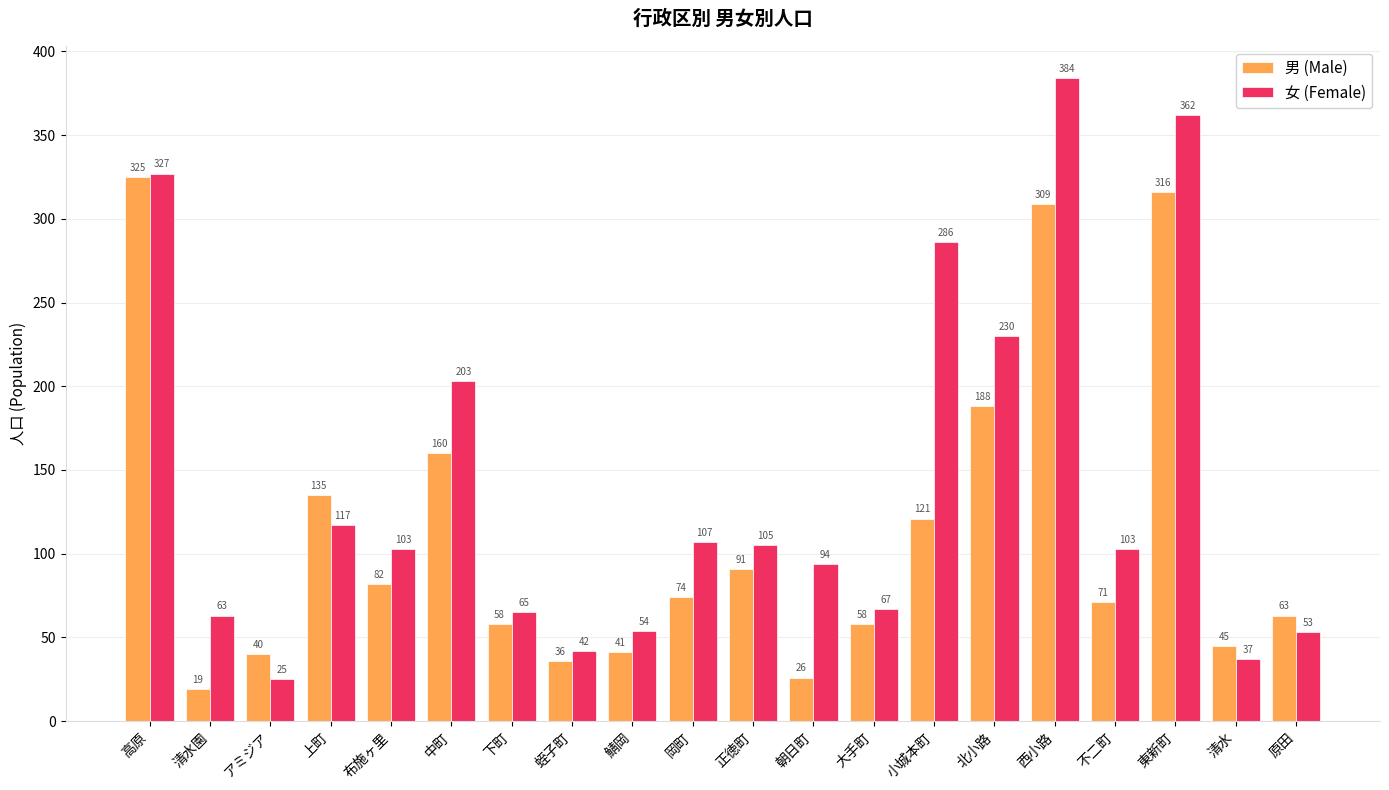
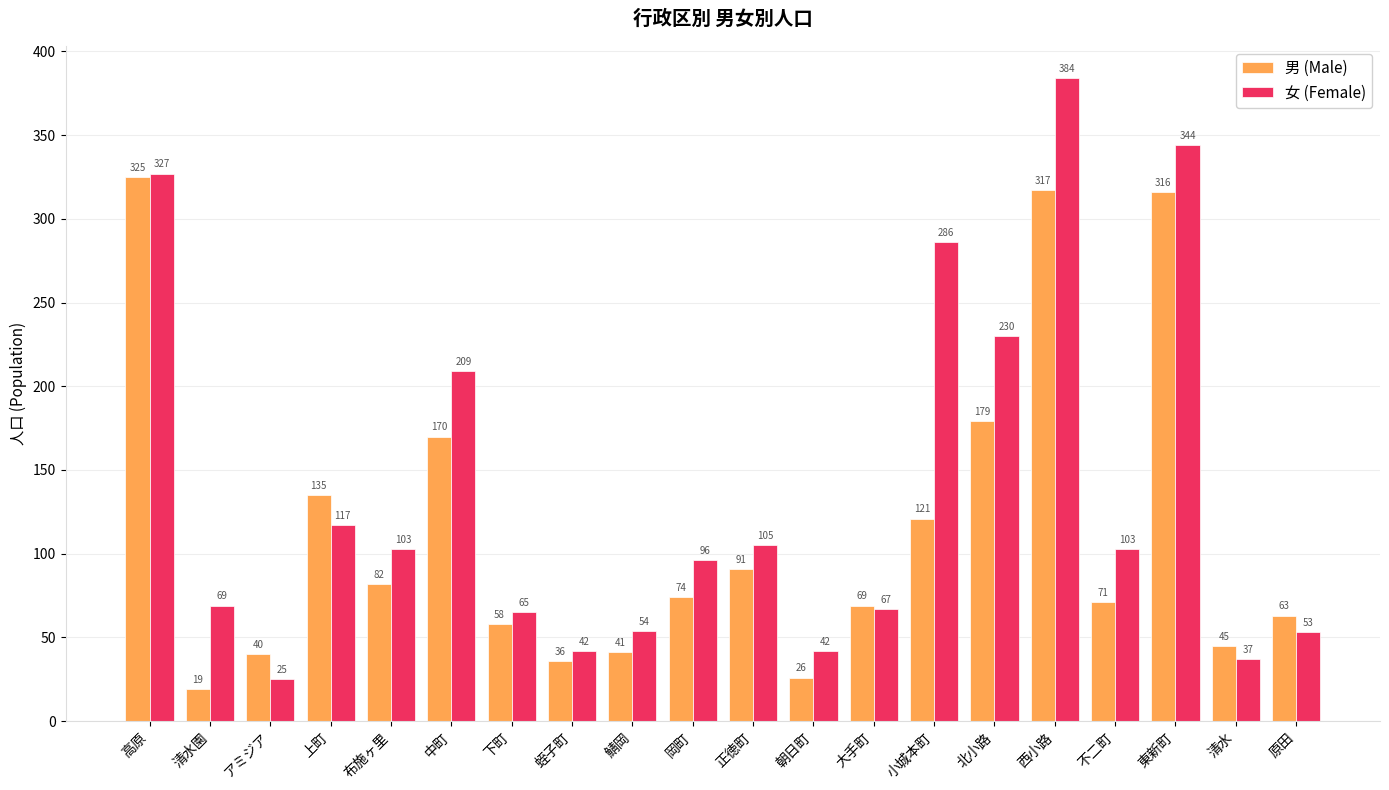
女 (Female), 清水園: 63 -> 69
男 (Male), 中町: 160 -> 170
女 (Female), 中町: 203 -> 209
女 (Female), 岡町: 107 -> 96
女 (Female), 朝日町: 94 -> 42
男 (Male), 大手町: 58 -> 69
男 (Male), 北小路: 188 -> 179
男 (Male), 西小路: 309 -> 317
女 (Female), 東新町: 362 -> 344
